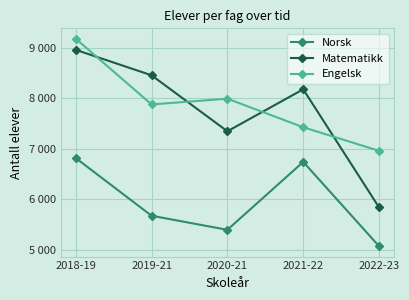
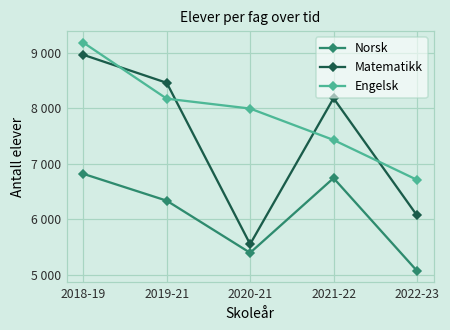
Norsk, 2019-21: 5700 -> 6300
Engelsk, 2019-21: 7900 -> 8200
Matematikk, 2020-21: 7400 -> 5600
Matematikk, 2022-23: 5800 -> 6100
Engelsk, 2022-23: 7000 -> 6700
